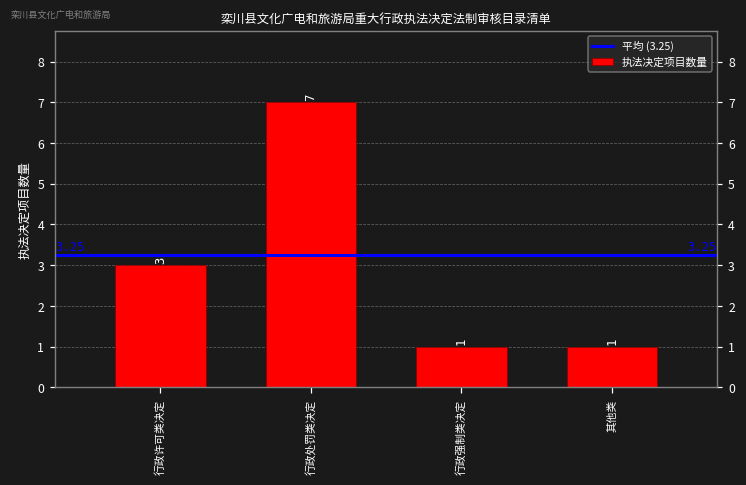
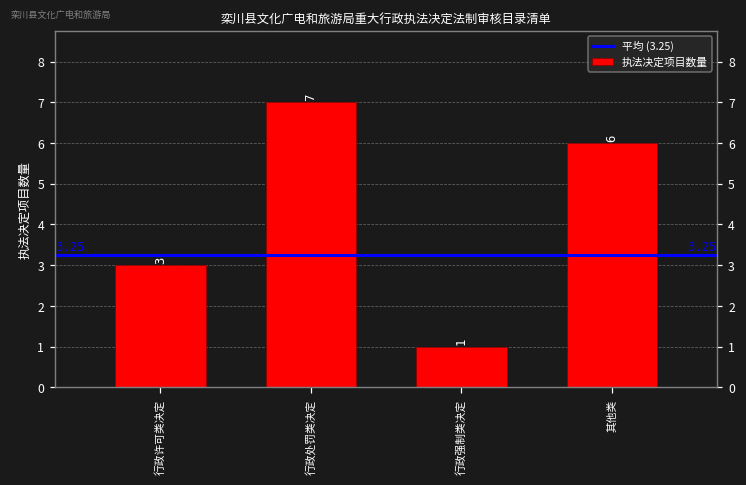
其他类: 1 -> 6
